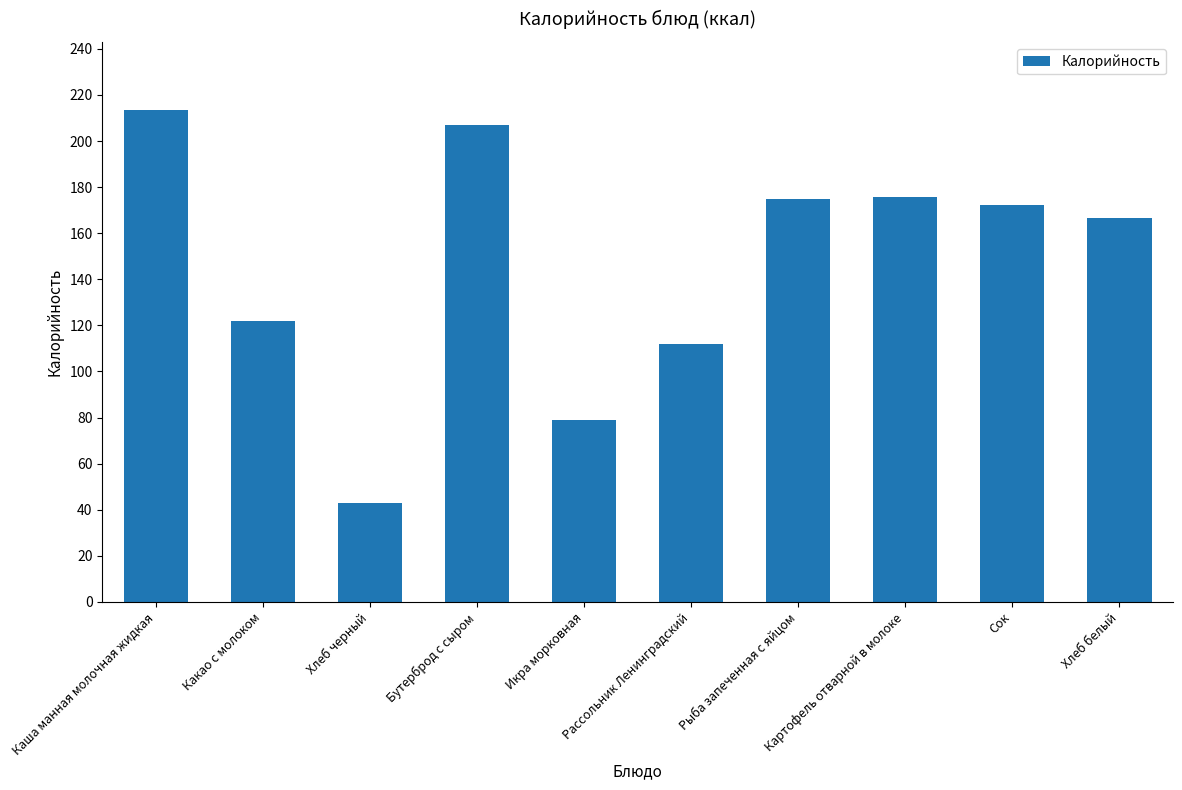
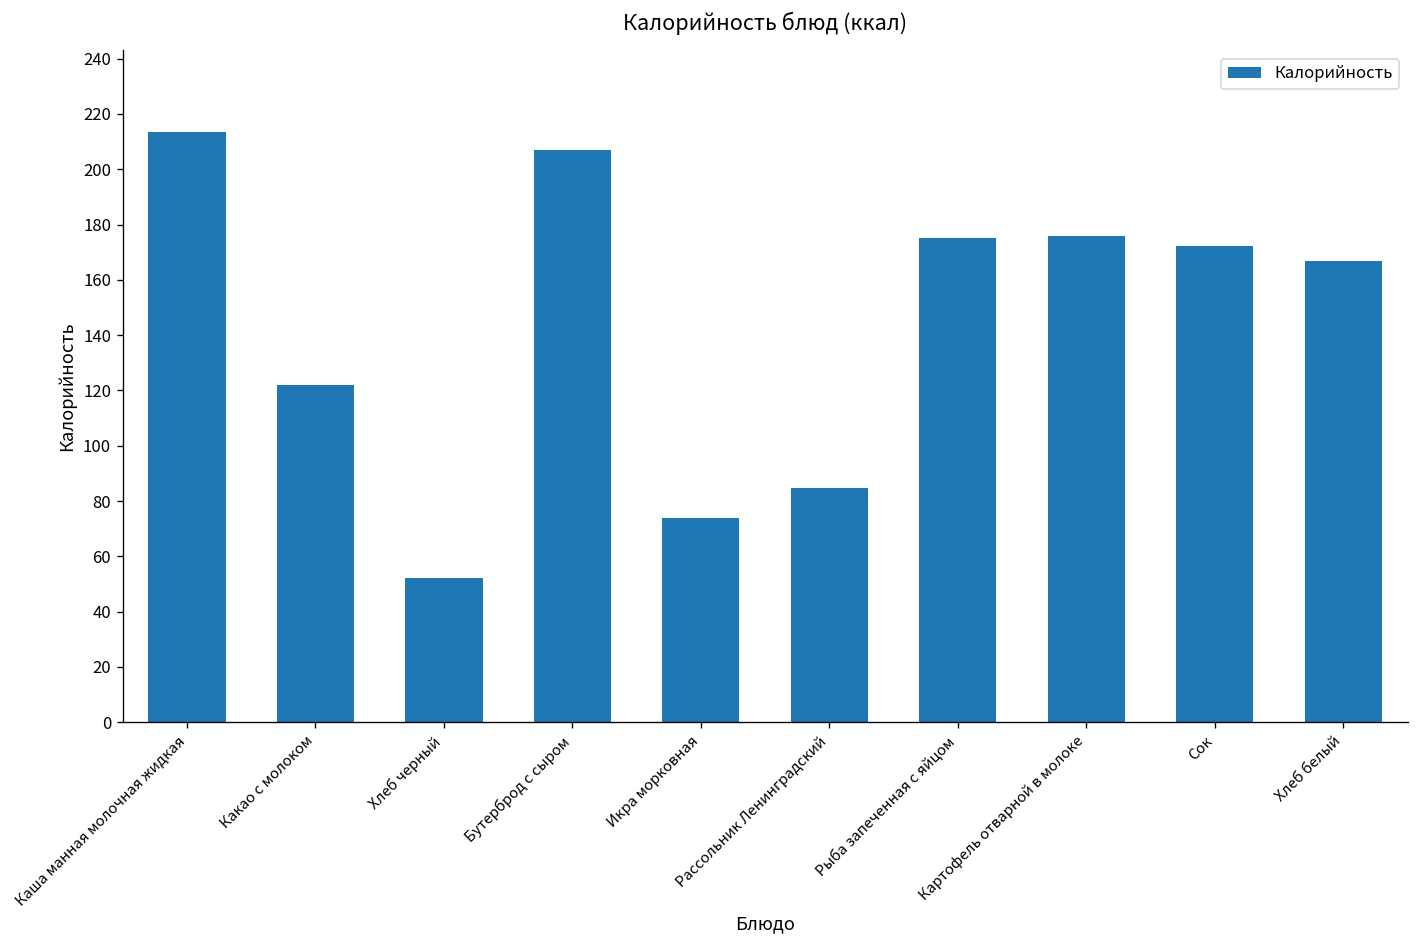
Хлеб черный: 43 -> 52
Икра морковная: 79 -> 74
Рассольник Ленинградский: 112 -> 85
